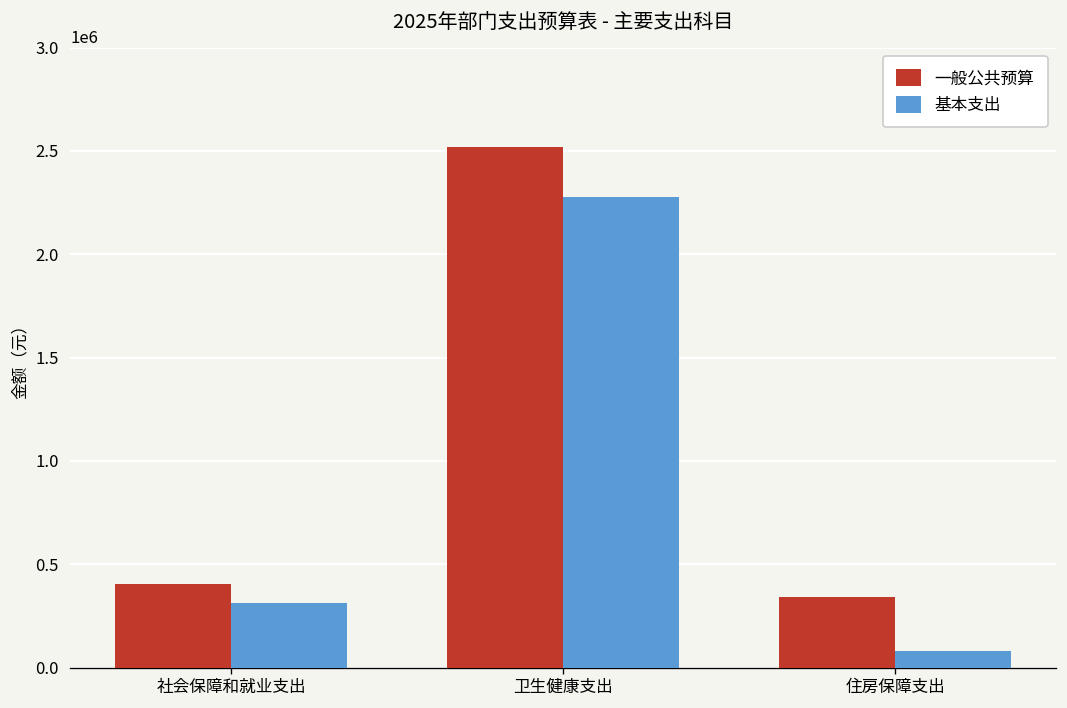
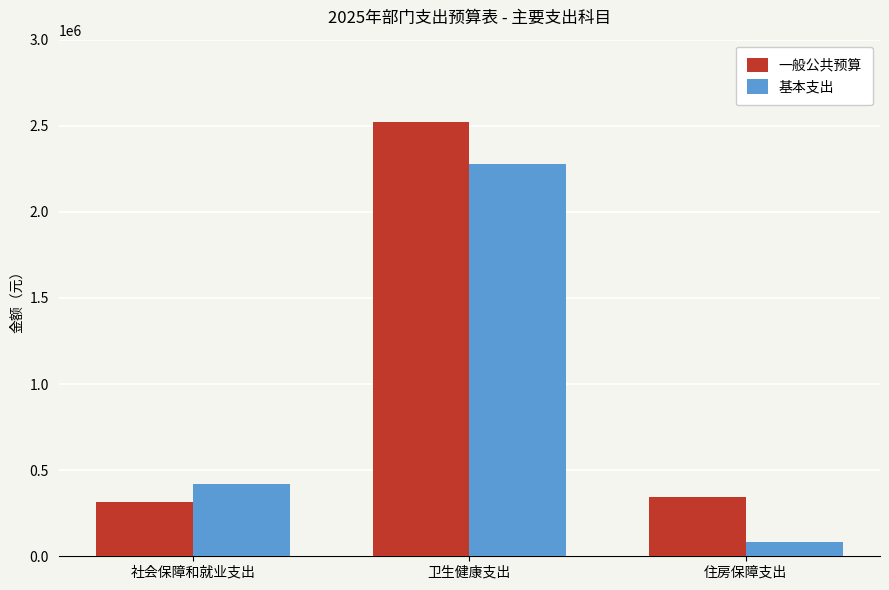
一般公共预算, 社会保障和就业支出: 410000 -> 310000
基本支出, 社会保障和就业支出: 310000 -> 420000
